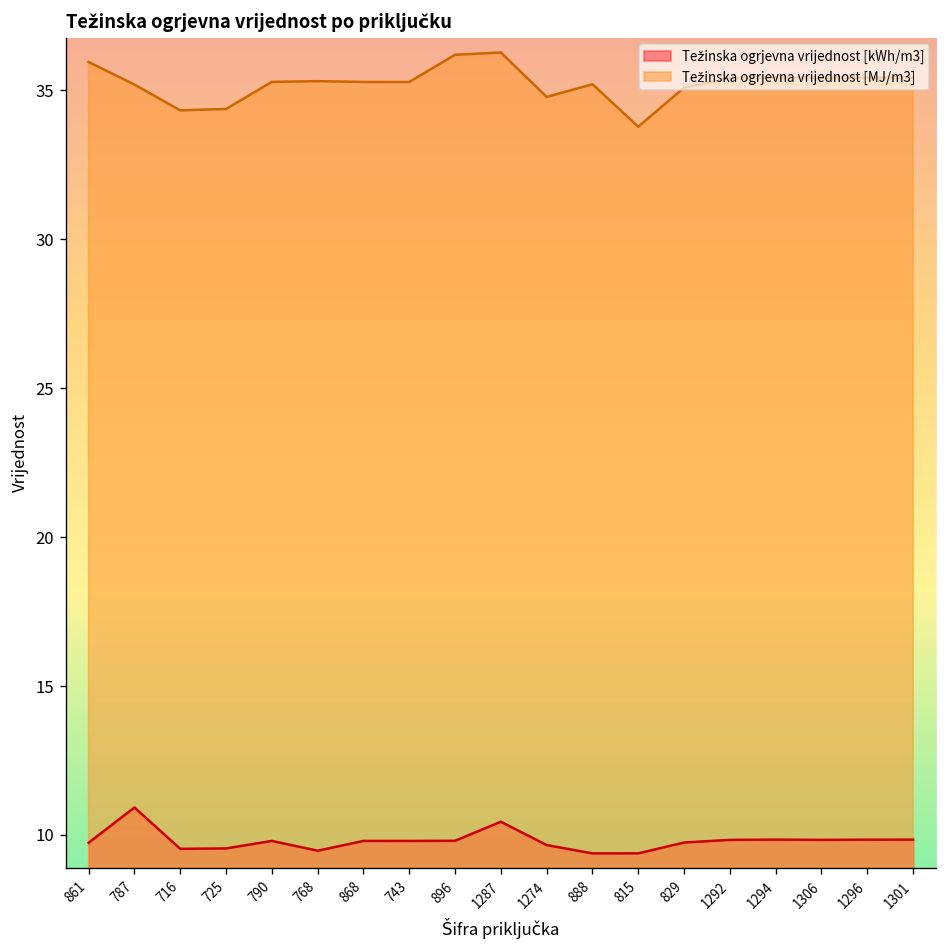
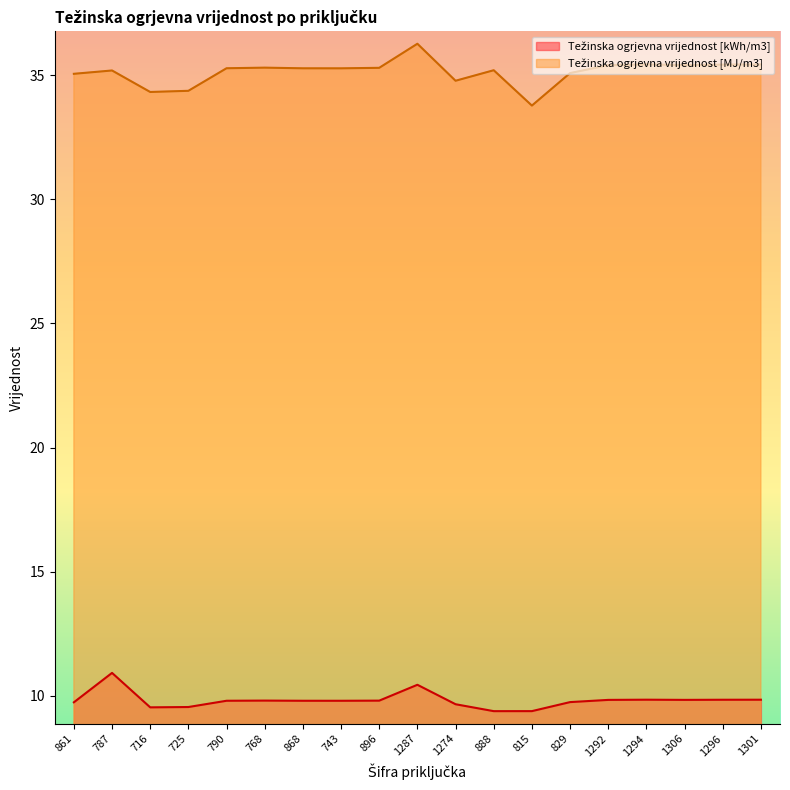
Težinska ogrjevna vrijednost [MJ/m3], 861: 35.9 -> 35.1
Težinska ogrjevna vrijednost [kWh/m3], 768: 9.5 -> 9.8
Težinska ogrjevna vrijednost [MJ/m3], 896: 36.2 -> 35.3
